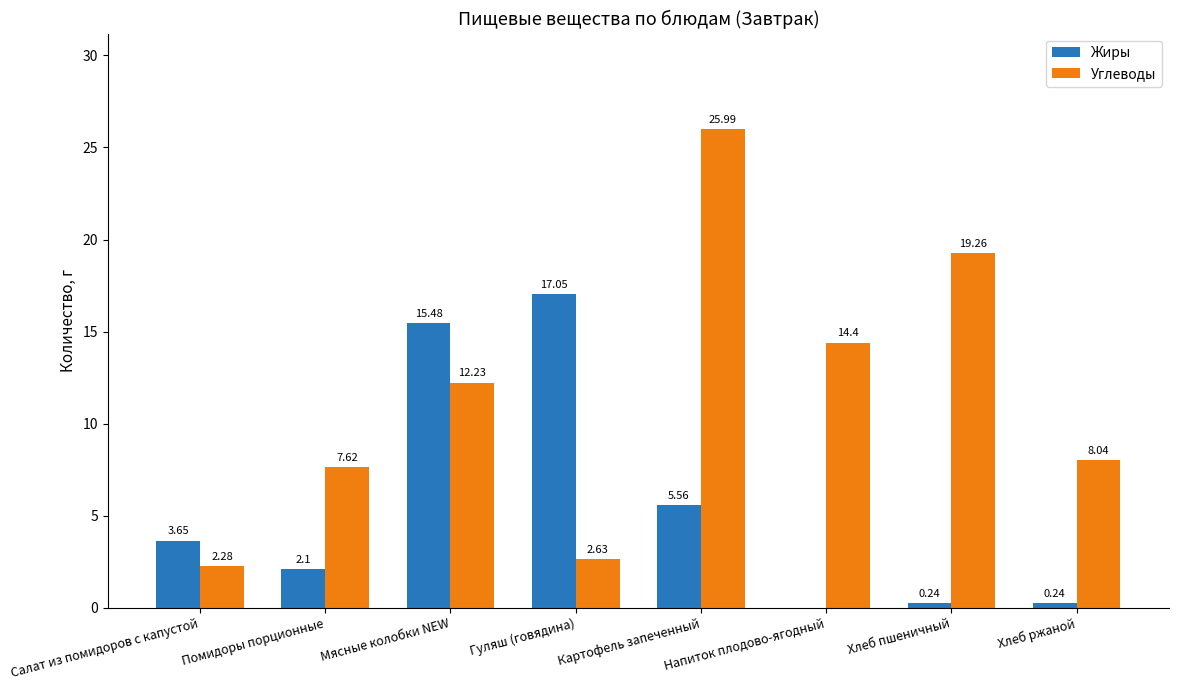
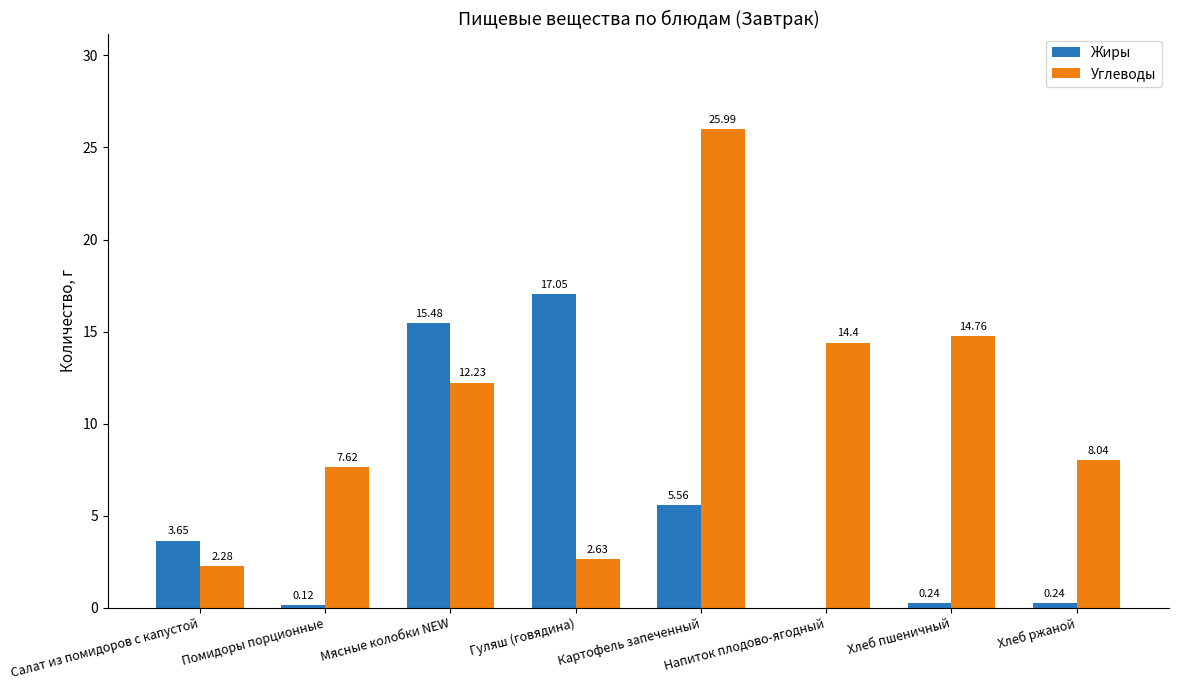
Жиры, Помидоры порционные: 2.1 -> 0.12
Углеводы, Хлеб пшеничный: 19.26 -> 14.76
